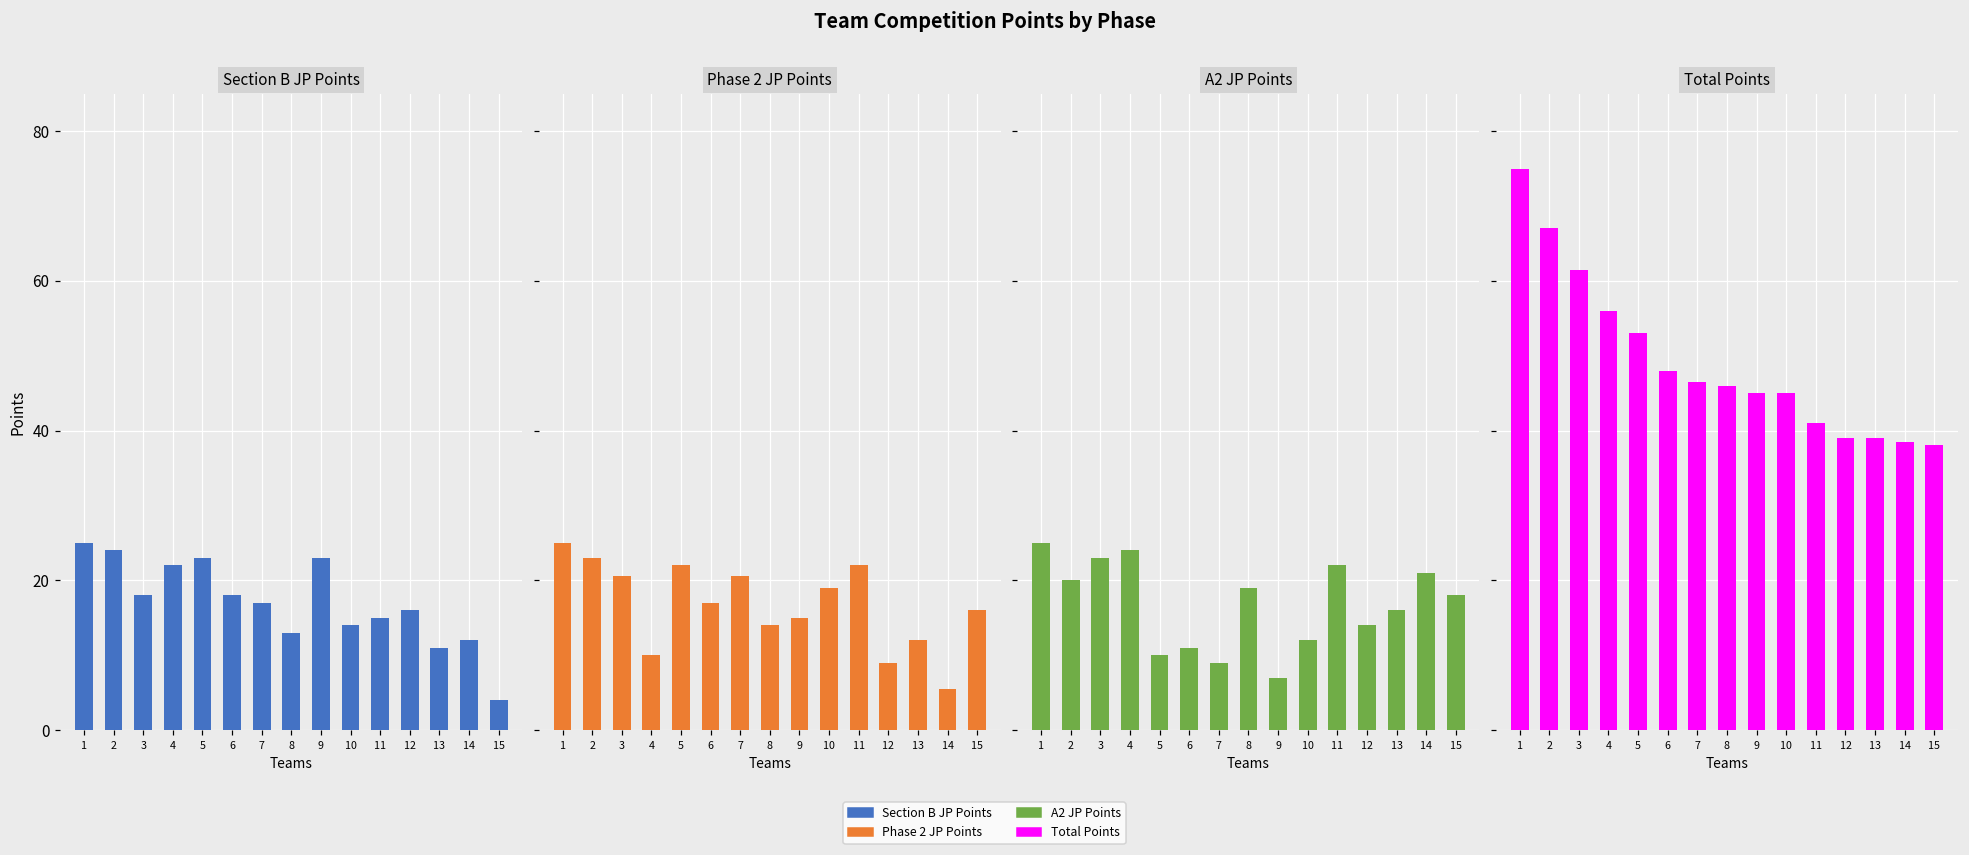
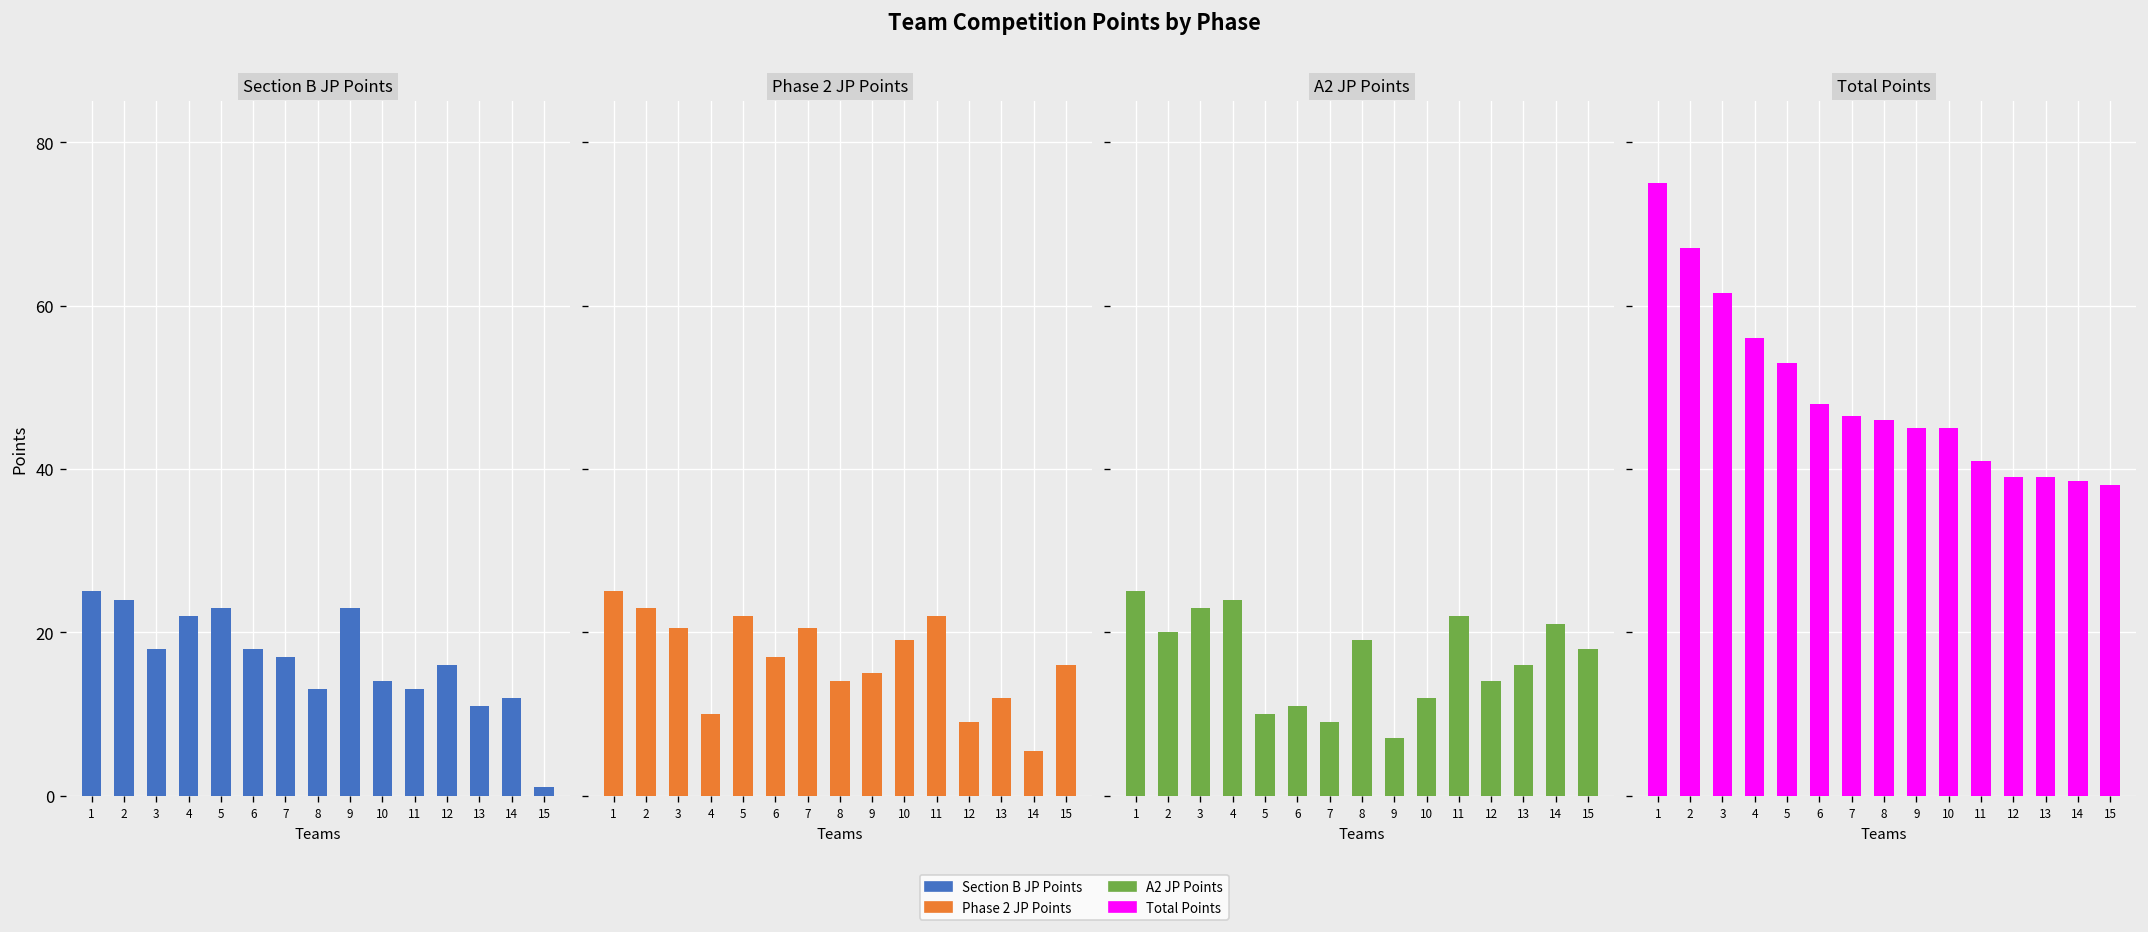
Section B JP Points, 11: 15 -> 13
Section B JP Points, 15: 4 -> 1
